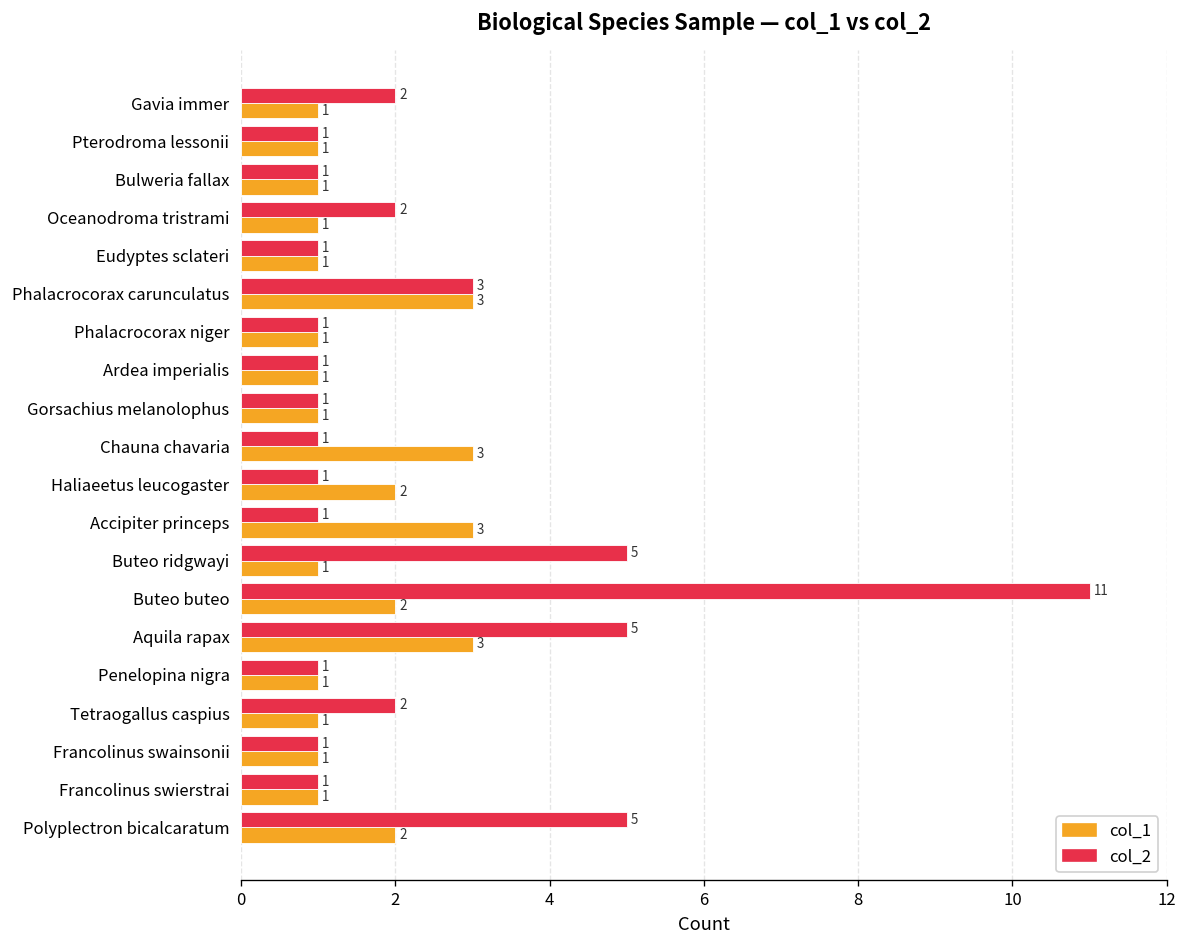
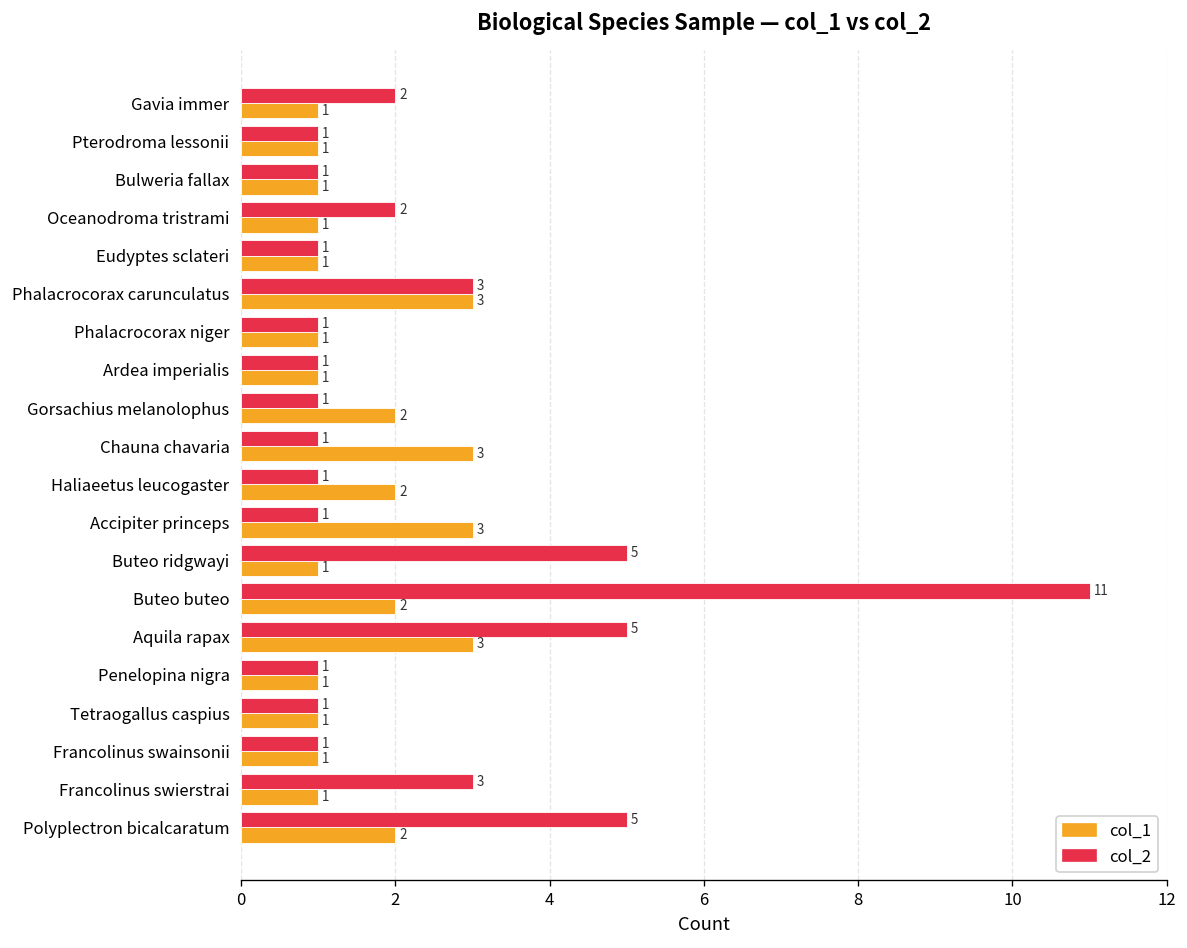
col_1, Gorsachius melanolophus: 1 -> 2
col_2, Tetraogallus caspius: 2 -> 1
col_2, Francolinus swierstrai: 1 -> 3
